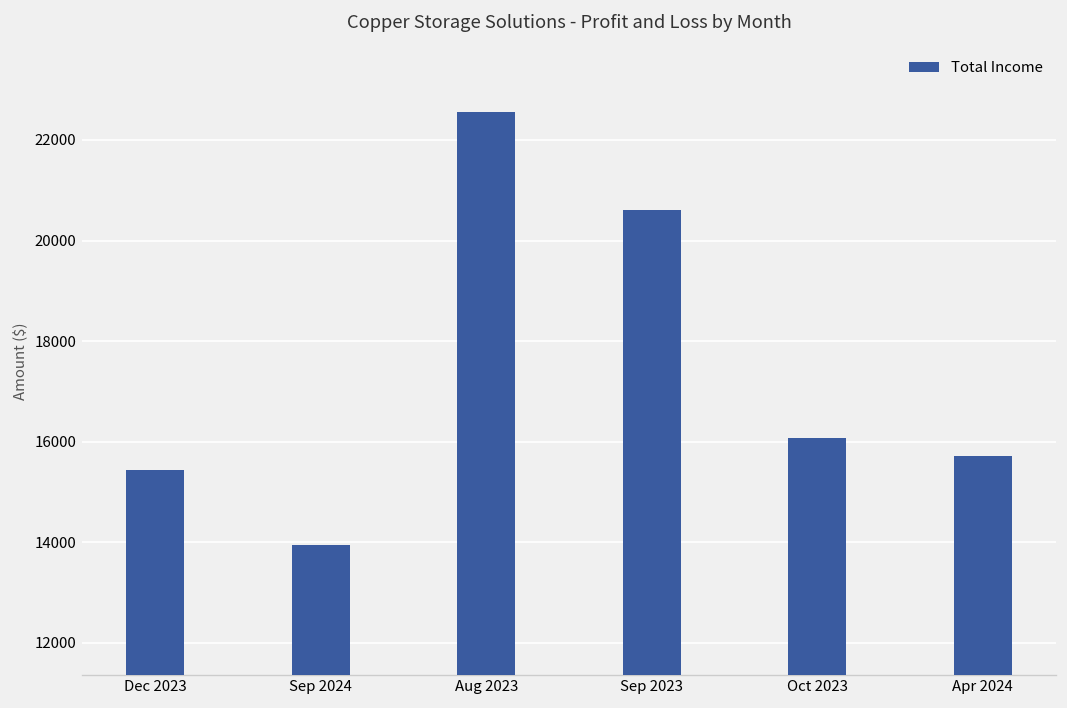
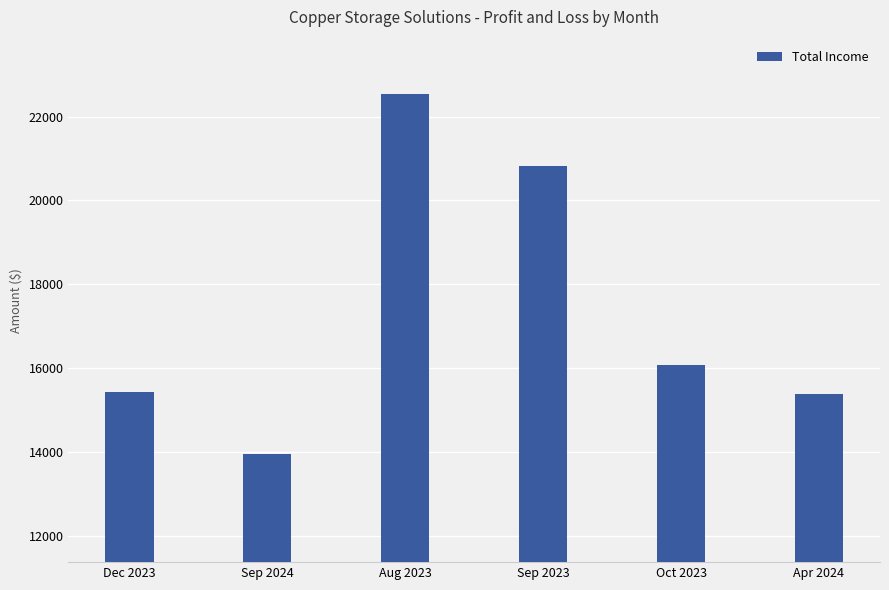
Sep 2023: 20600 -> 20800
Apr 2024: 15700 -> 15400
